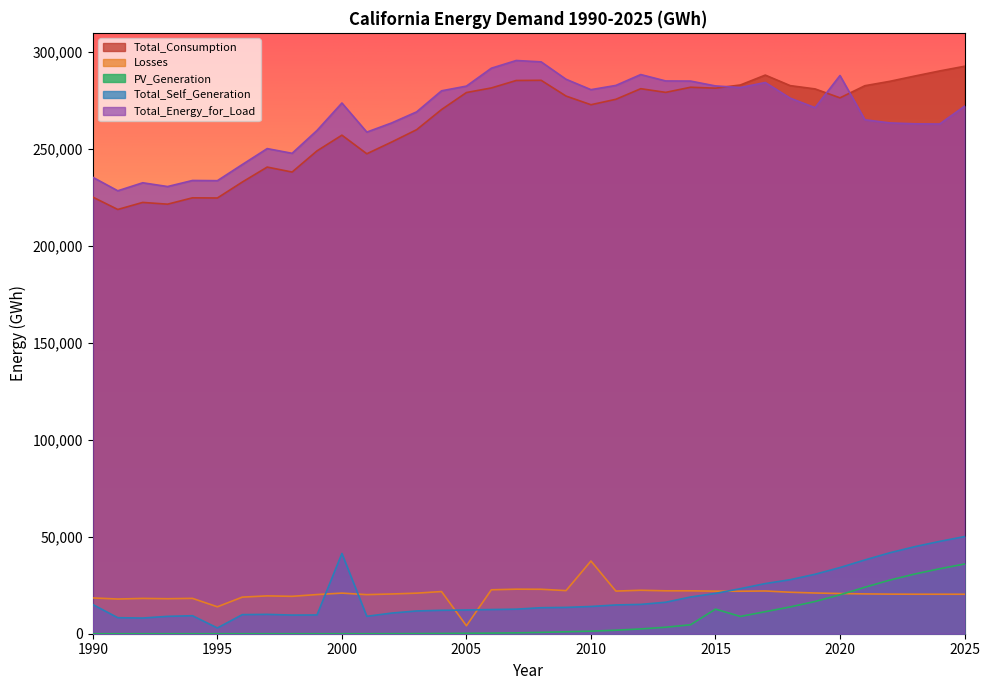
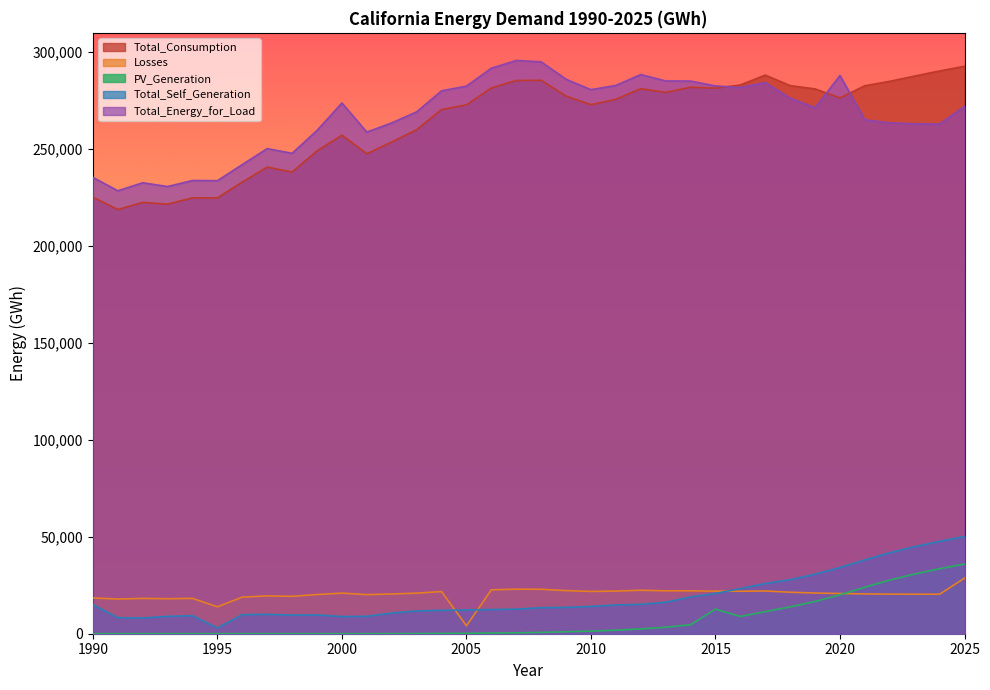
Total_Self_Generation, 2000: 41,000 -> 9,000
Total_Consumption, 2005: 279,000 -> 273,000
Losses, 2010: 38,000 -> 22,000
Losses, 2025: 20,000 -> 29,000
